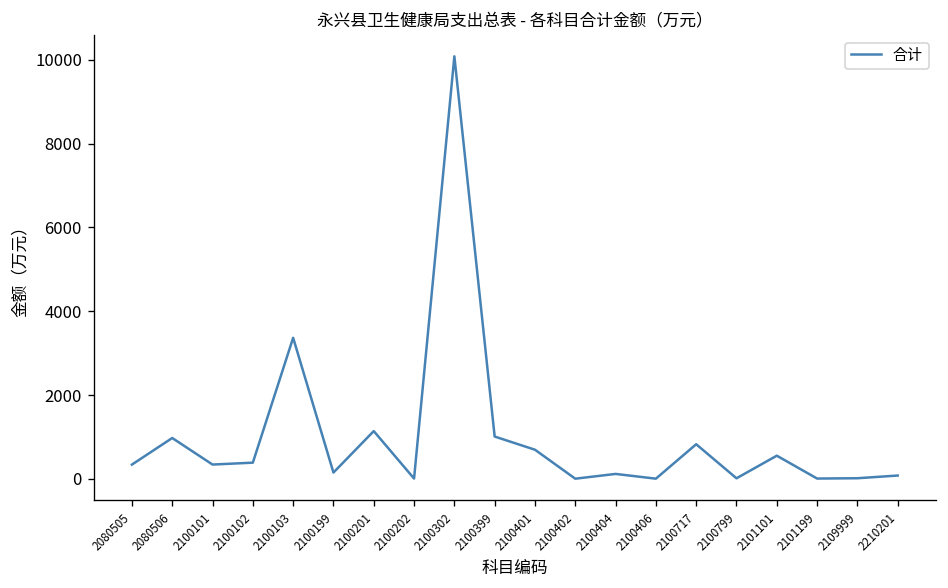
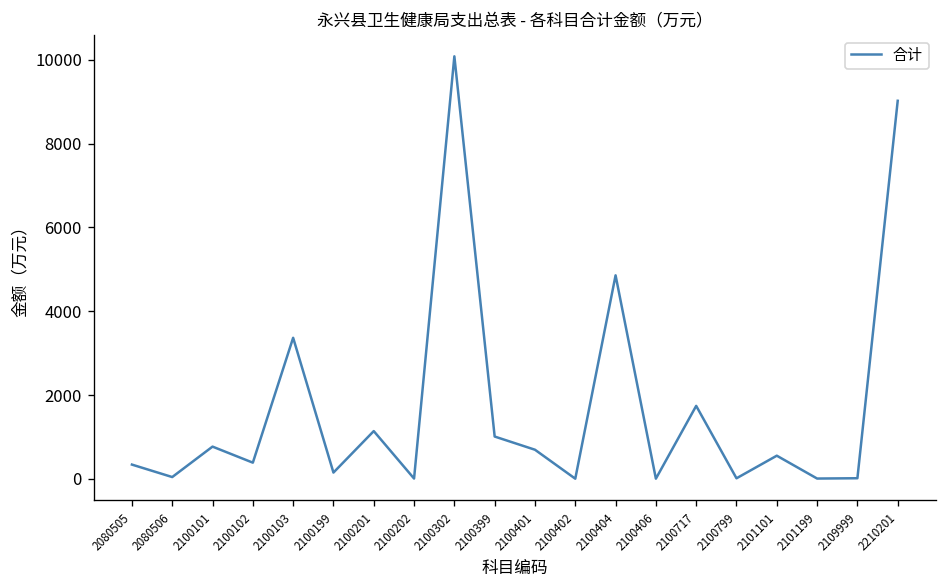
2080506: 1000 -> 0
2100101: 300 -> 800
2100404: 100 -> 4900
2100717: 800 -> 1700
2210201: 100 -> 9000
